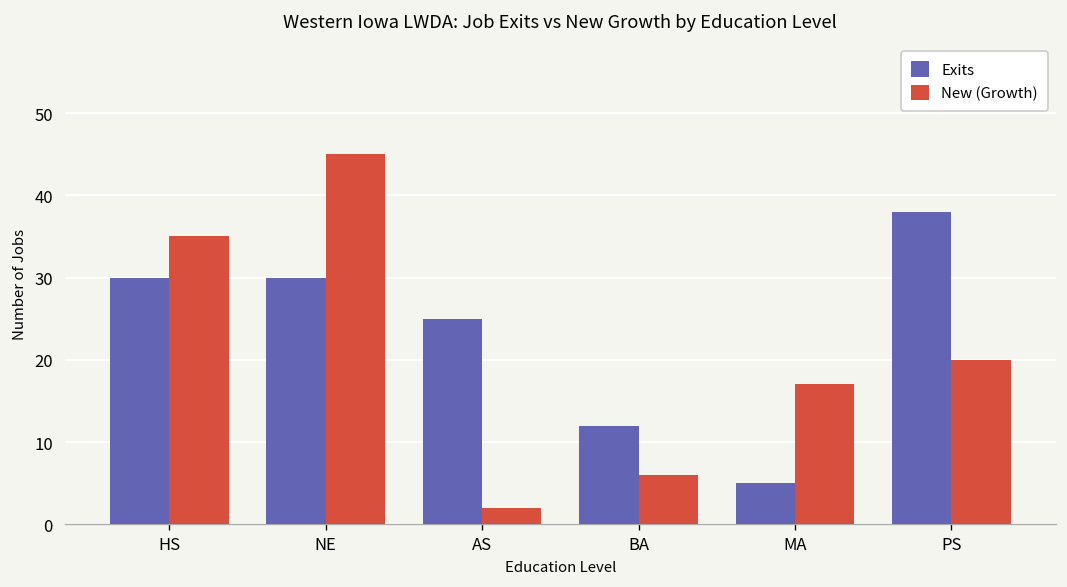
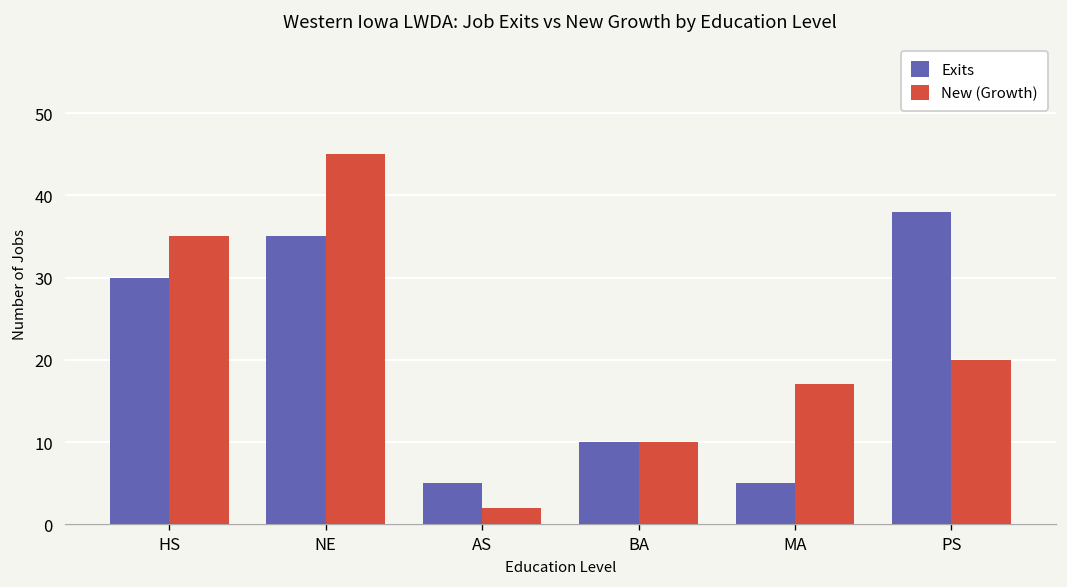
Exits, NE: 30 -> 35
Exits, AS: 25 -> 5
Exits, BA: 12 -> 10
New (Growth), BA: 6 -> 10
